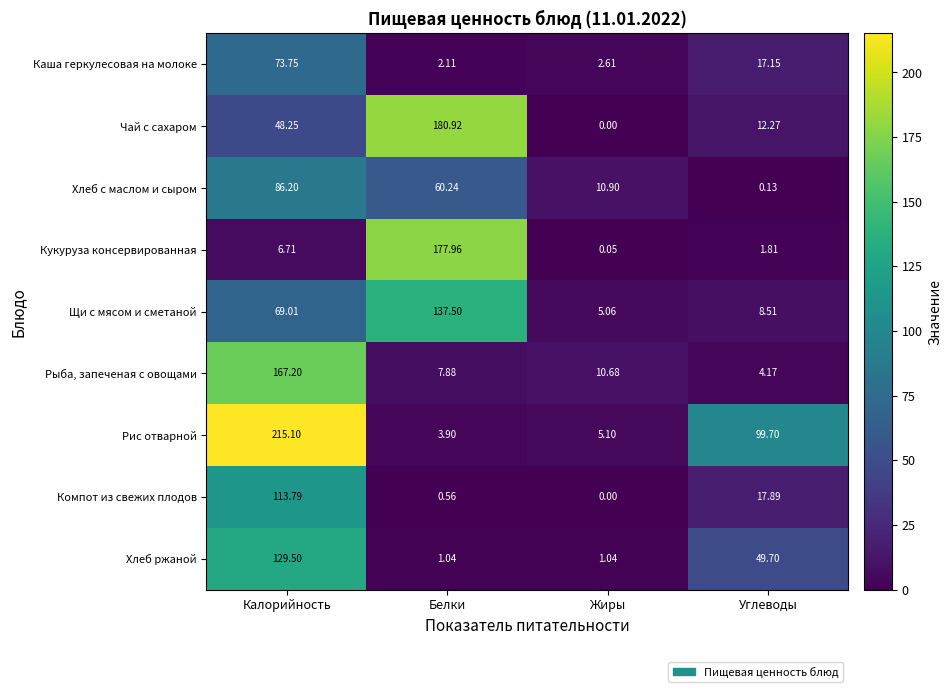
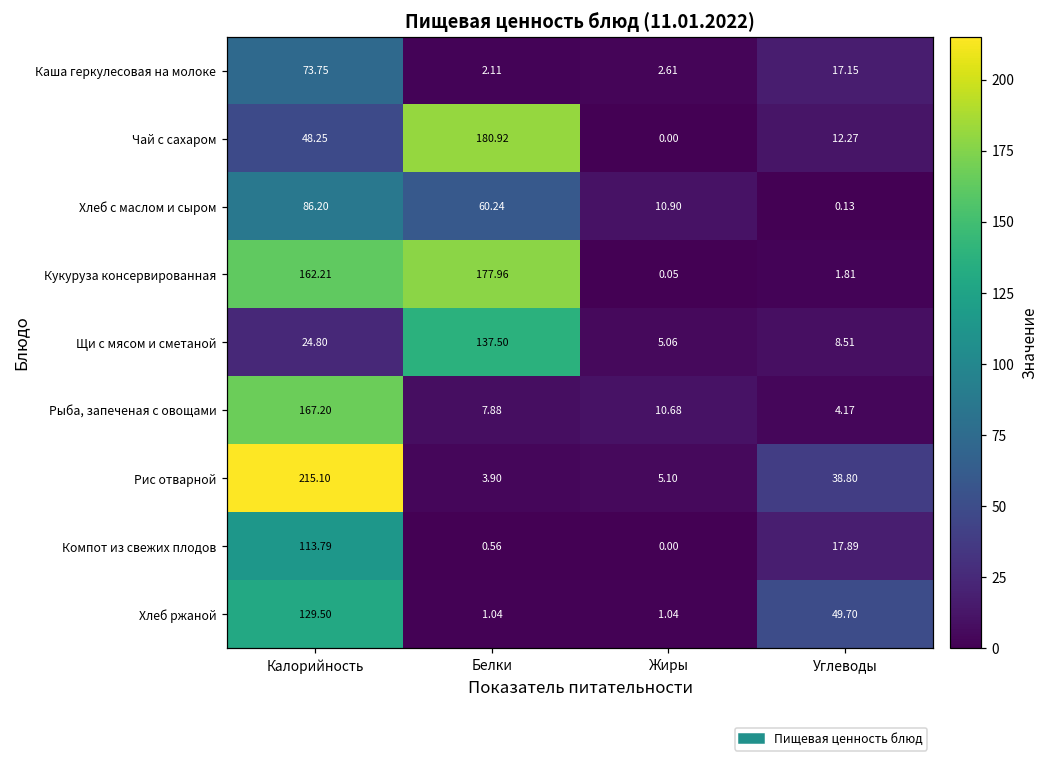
Кукуруза консервированная, Калорийность: 6.71 -> 162.21
Щи с мясом и сметаной, Калорийность: 69.01 -> 24.80
Рис отварной, Углеводы: 99.70 -> 38.80
